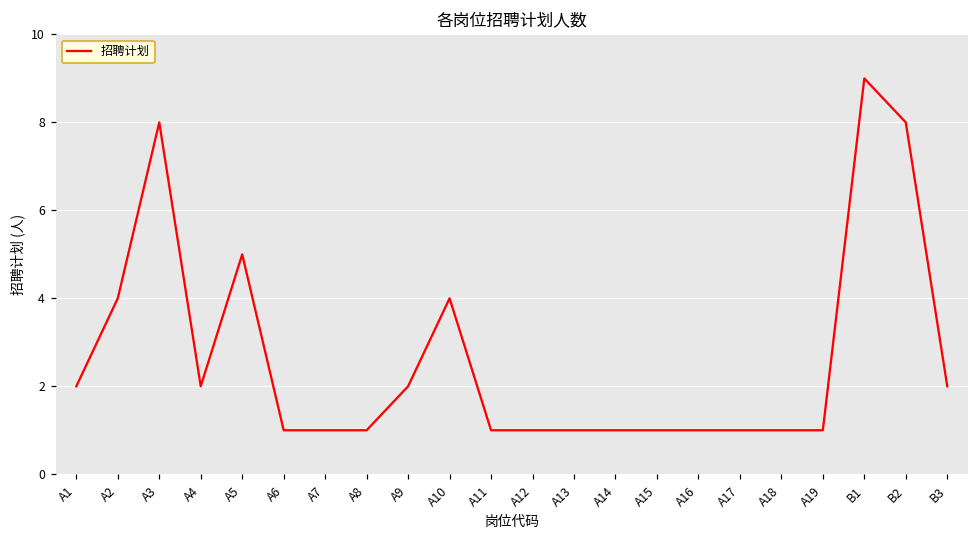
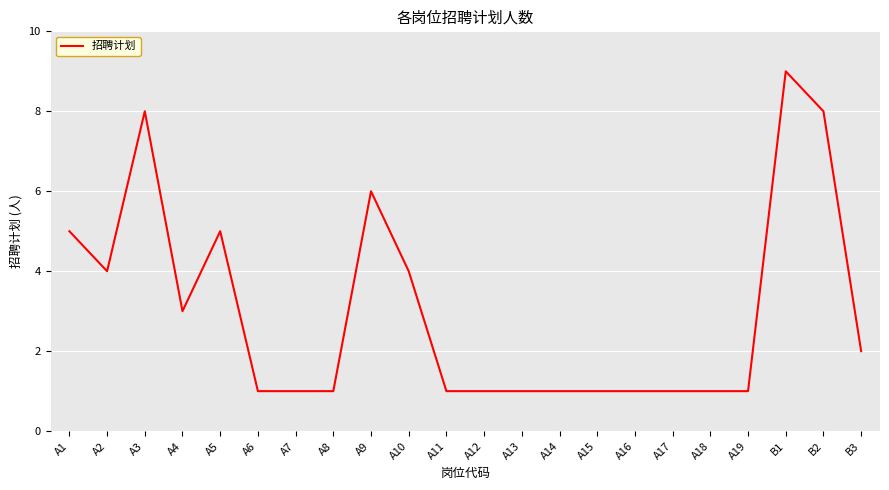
A1: 2 -> 5
A4: 2 -> 3
A9: 2 -> 6
